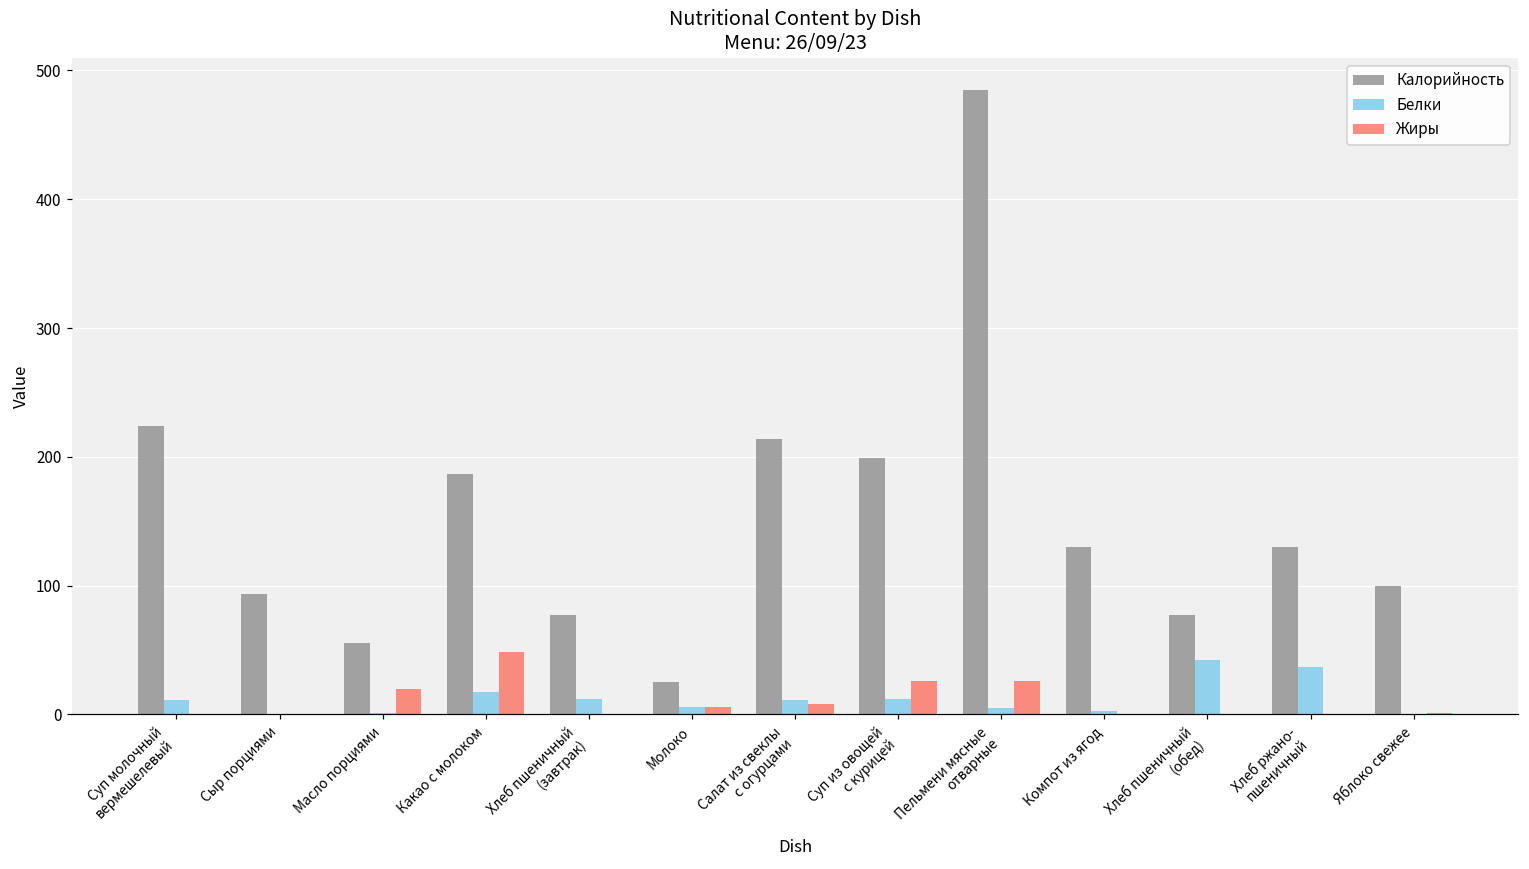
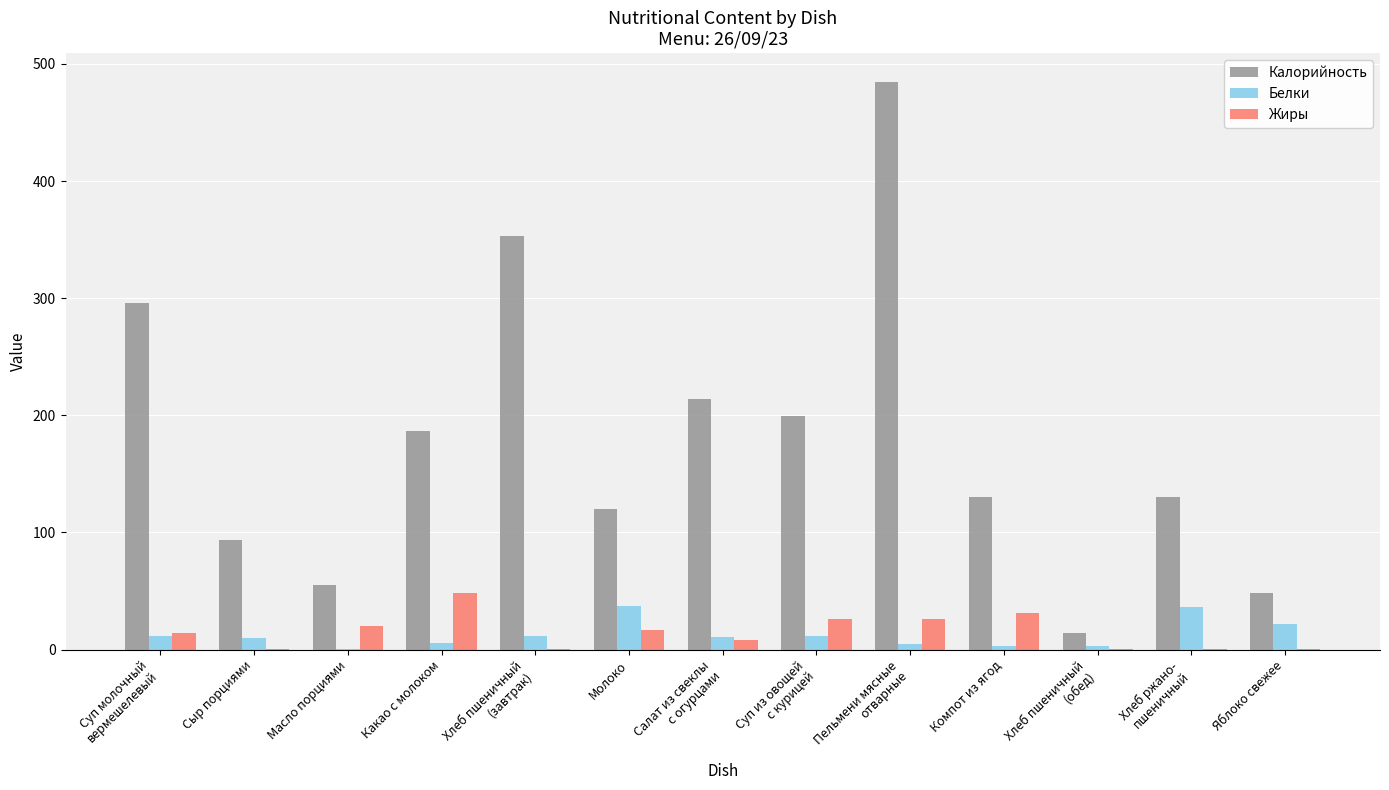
Калорийность, Суп молочный вермешелевый: 224 -> 296
Жиры, Суп молочный вермешелевый: 0 -> 14
Белки, Сыр порциями: 0 -> 10
Белки, Какао с молоком: 18 -> 6
Калорийность, Хлеб пшеничный (завтрак): 77 -> 353
Калорийность, Молоко: 25 -> 120
Белки, Молоко: 6 -> 37
Жиры, Молоко: 6 -> 17
Жиры, Компот из ягод: 0 -> 31
Калорийность, Хлеб пшеничный (обед): 77 -> 14
Белки, Хлеб пшеничный (обед): 42 -> 3
Калорийность, Яблоко свежее: 100 -> 48
Белки, Яблоко свежее: 1 -> 22
